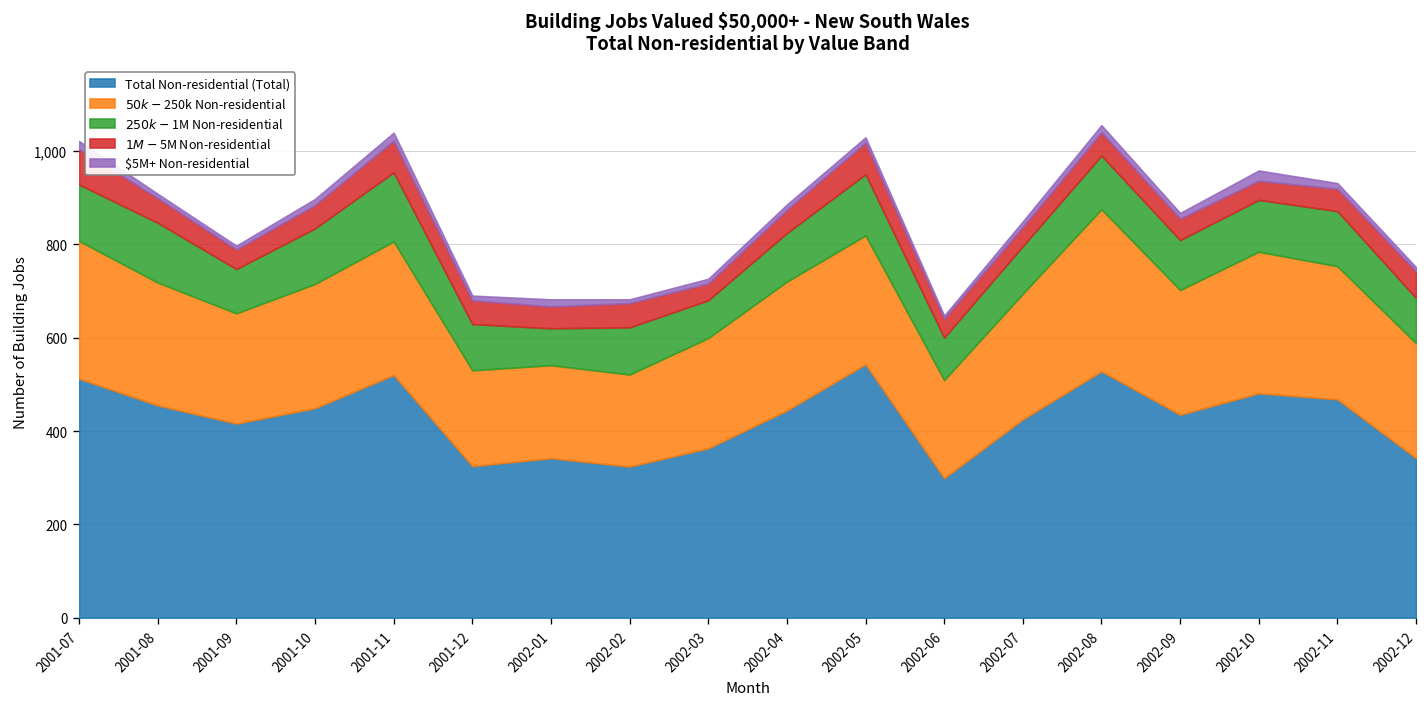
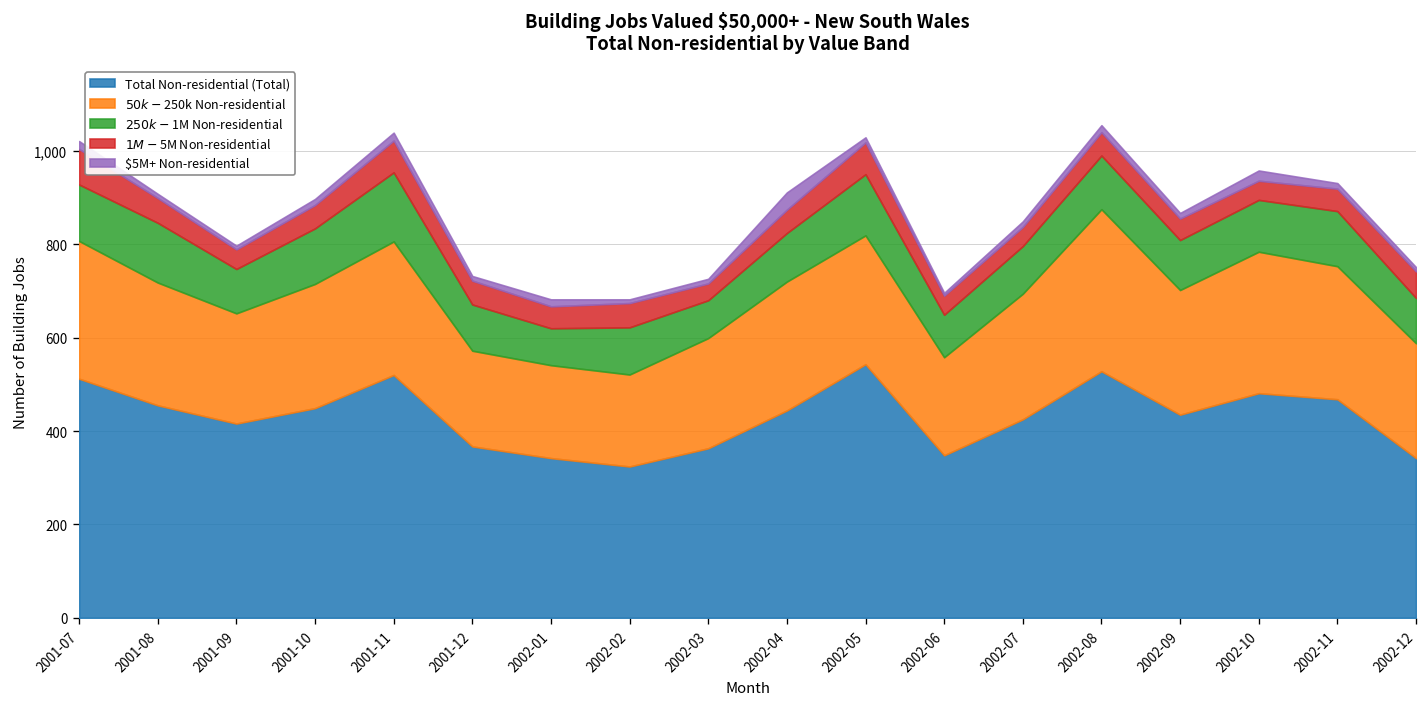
Total Non-residential (Total), 2001-12: 330 -> 370
$5M+ Non-residential, 2002-04: 10 -> 40
Total Non-residential (Total), 2002-06: 300 -> 350
